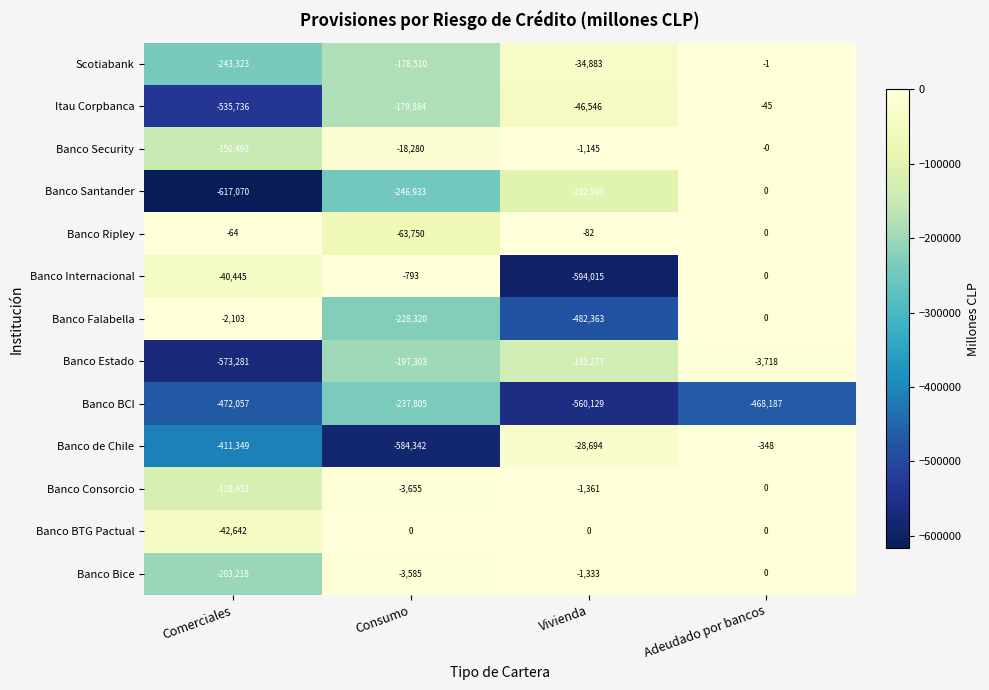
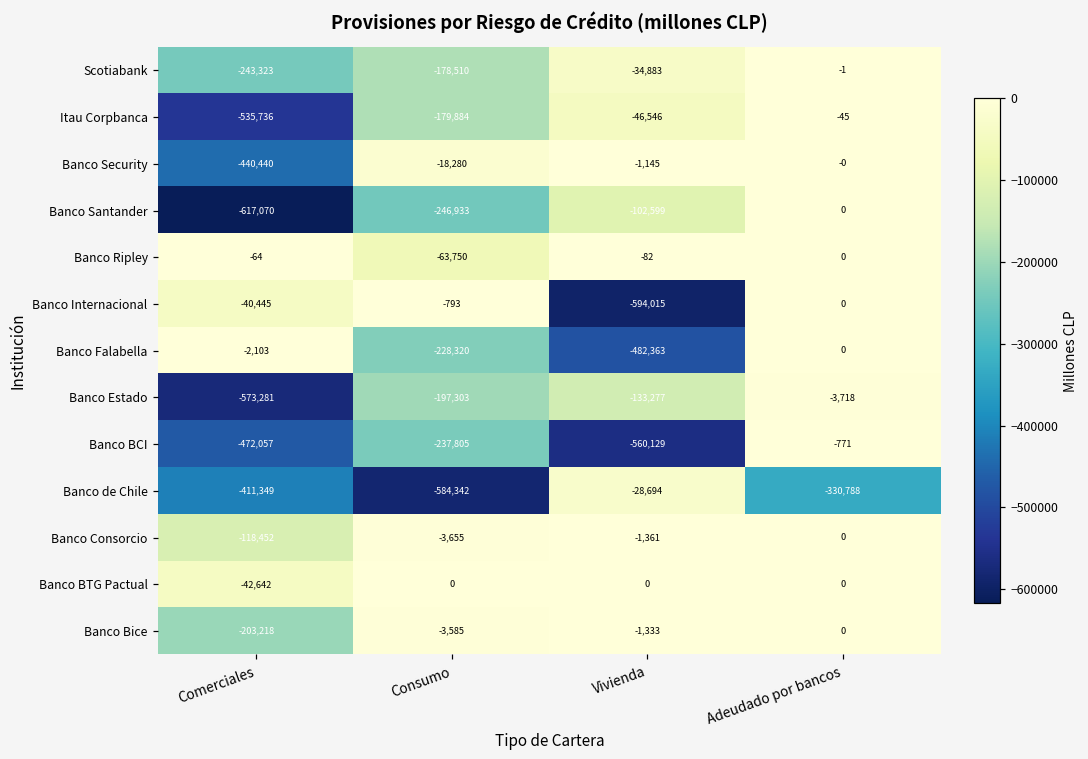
Banco Security, Comerciales: -150,493 -> -440,440
Banco BCI, Adeudado por bancos: -468,187 -> -771
Banco de Chile, Adeudado por bancos: -348 -> -330,788
